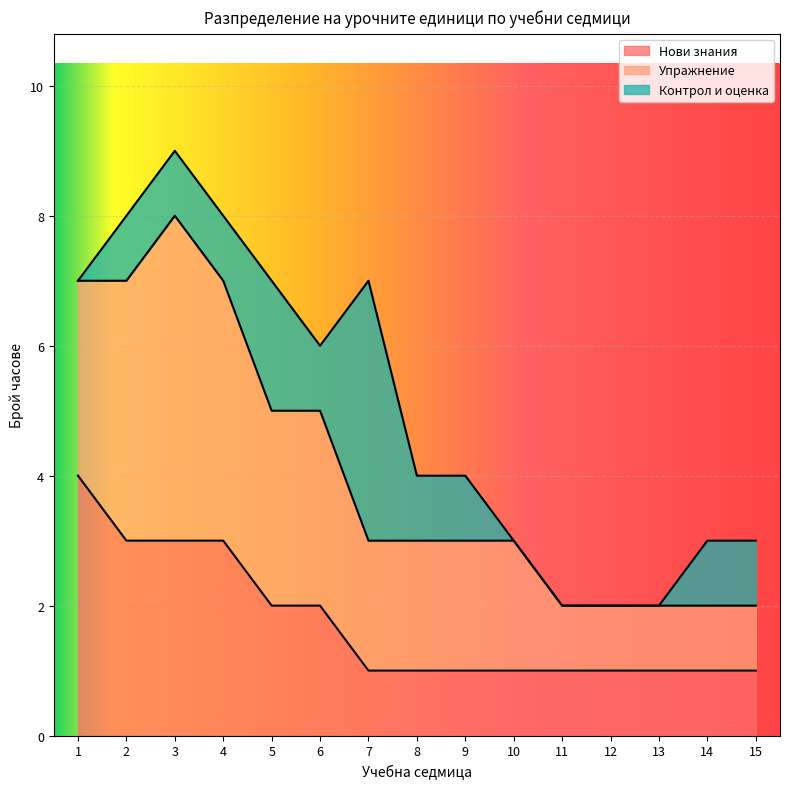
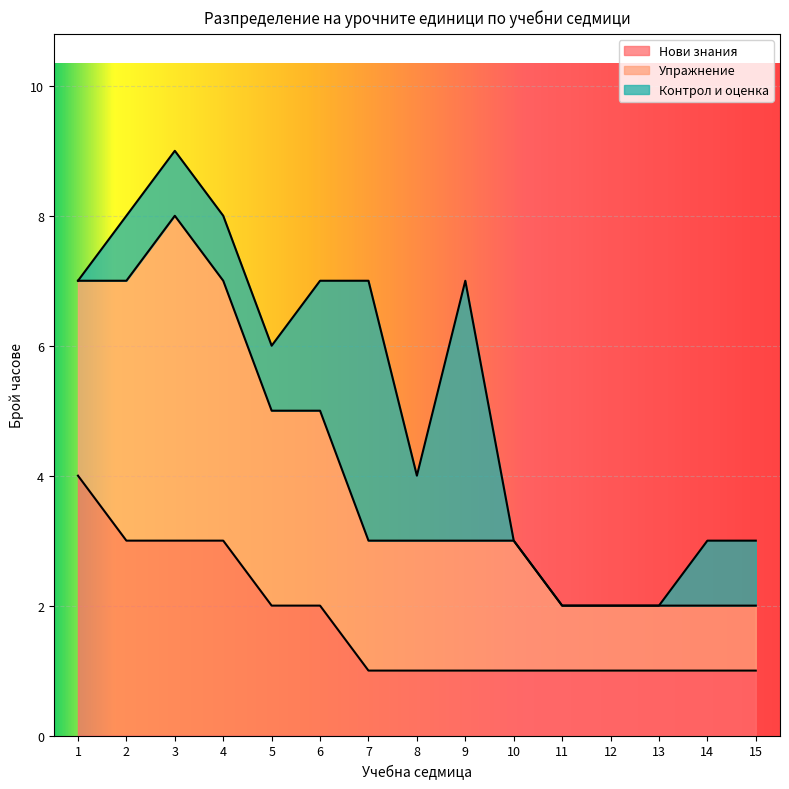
Контрол и оценка, 5: 2 -> 1
Контрол и оценка, 6: 1 -> 2
Контрол и оценка, 9: 1 -> 4
